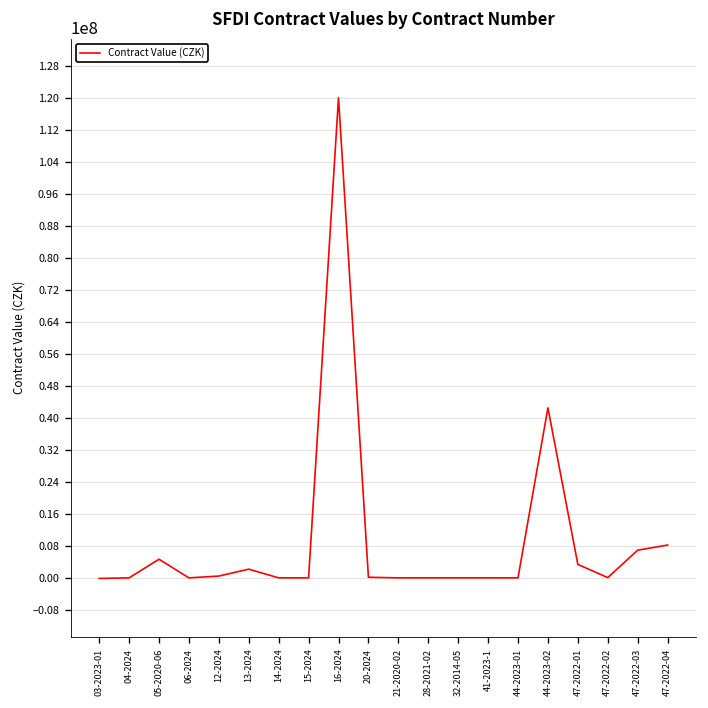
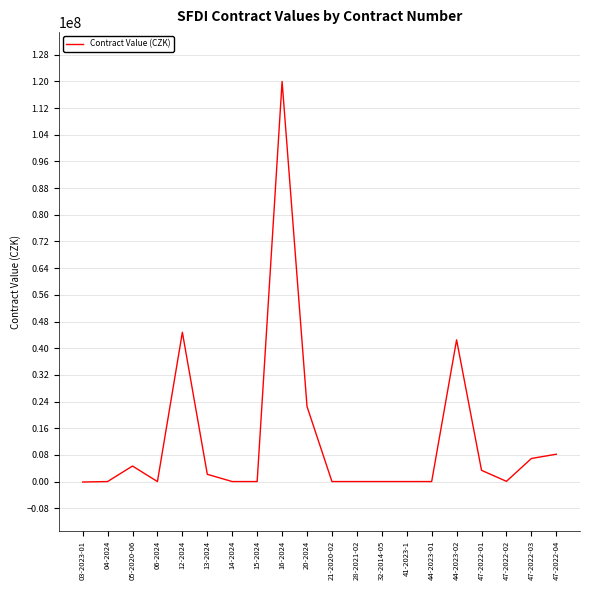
12-2024: 0 -> 45000000
20-2024: 0 -> 23000000
